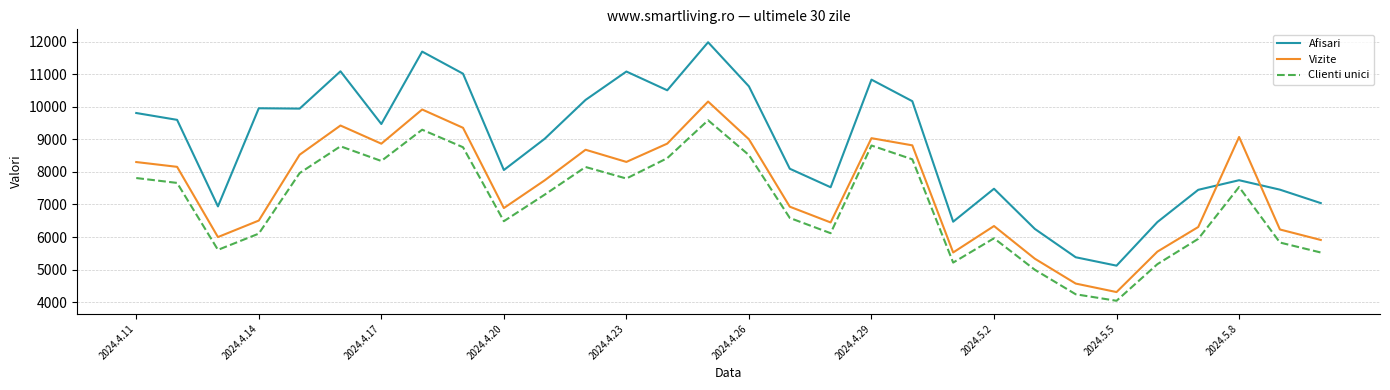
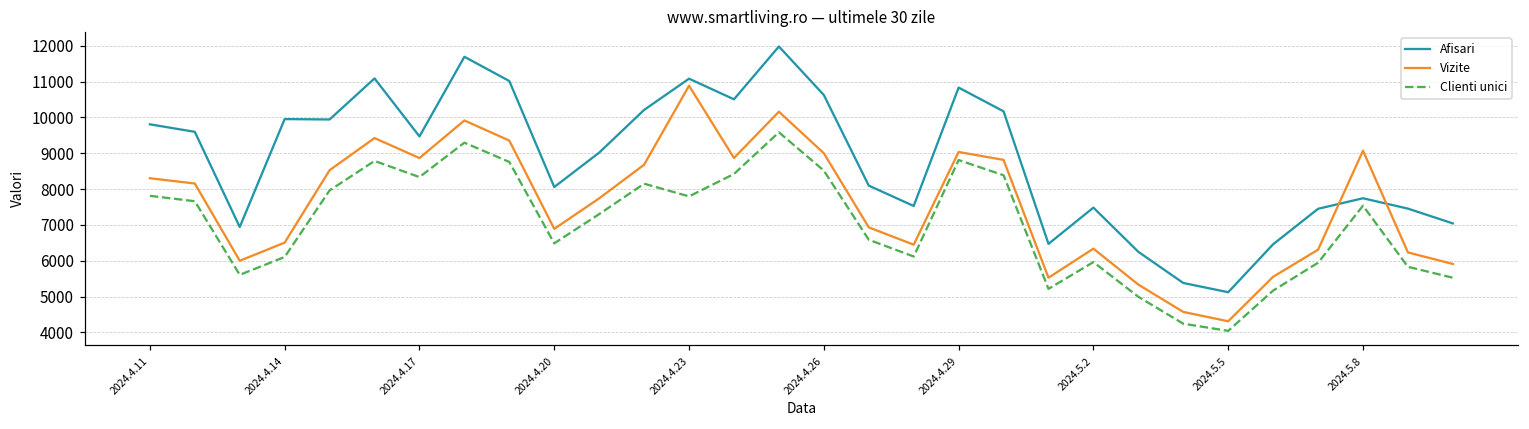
Vizite, 2024.4.23: 8300 -> 10900
